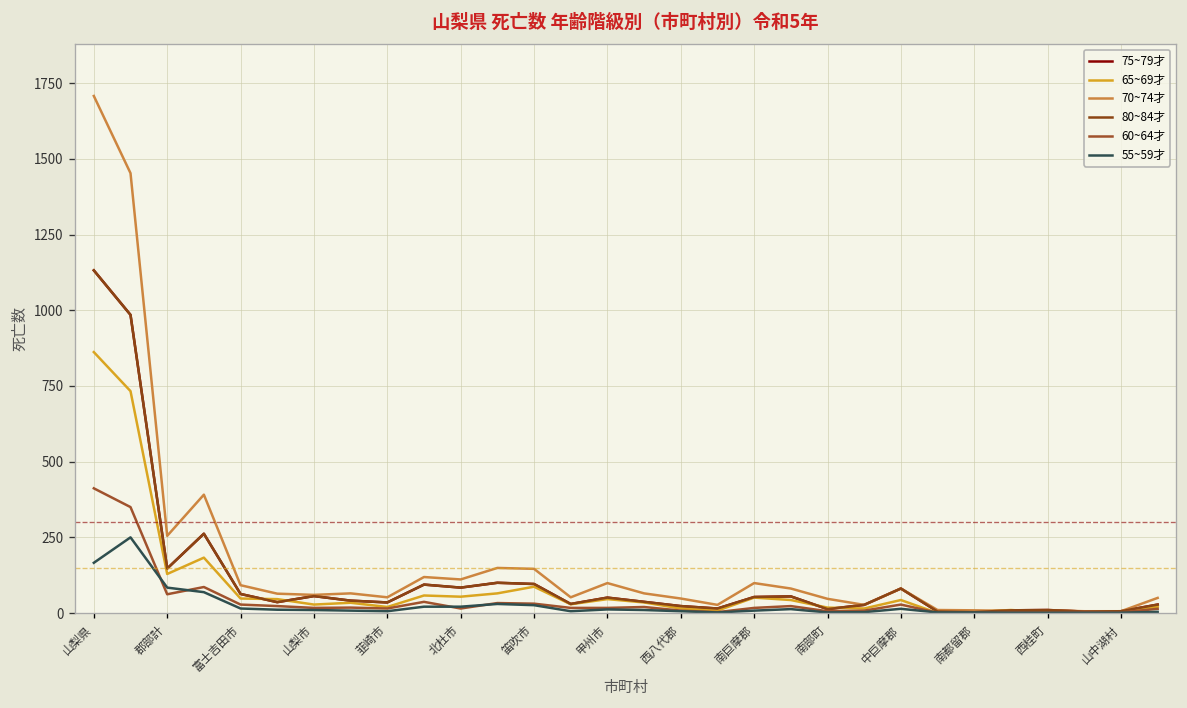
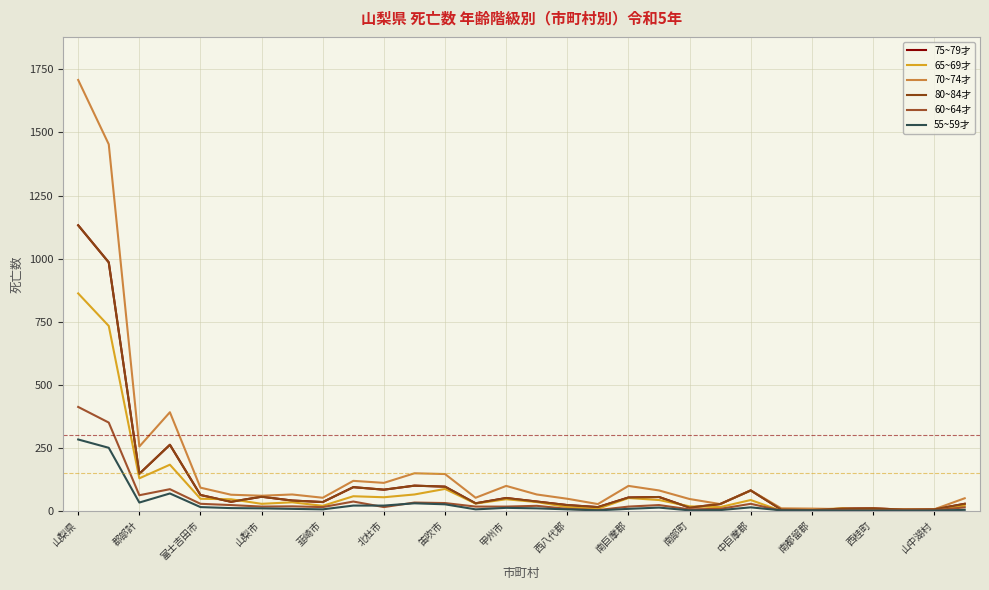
55~59才, 山梨県: 170 -> 280
55~59才, 郡部計: 80 -> 30
